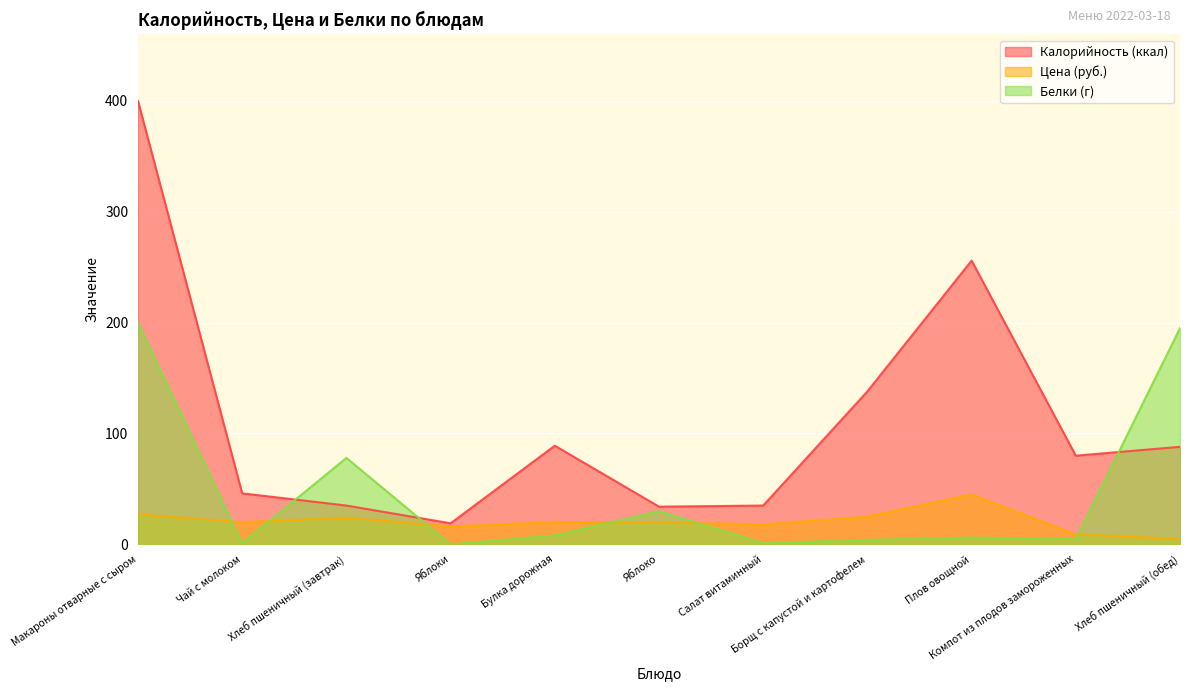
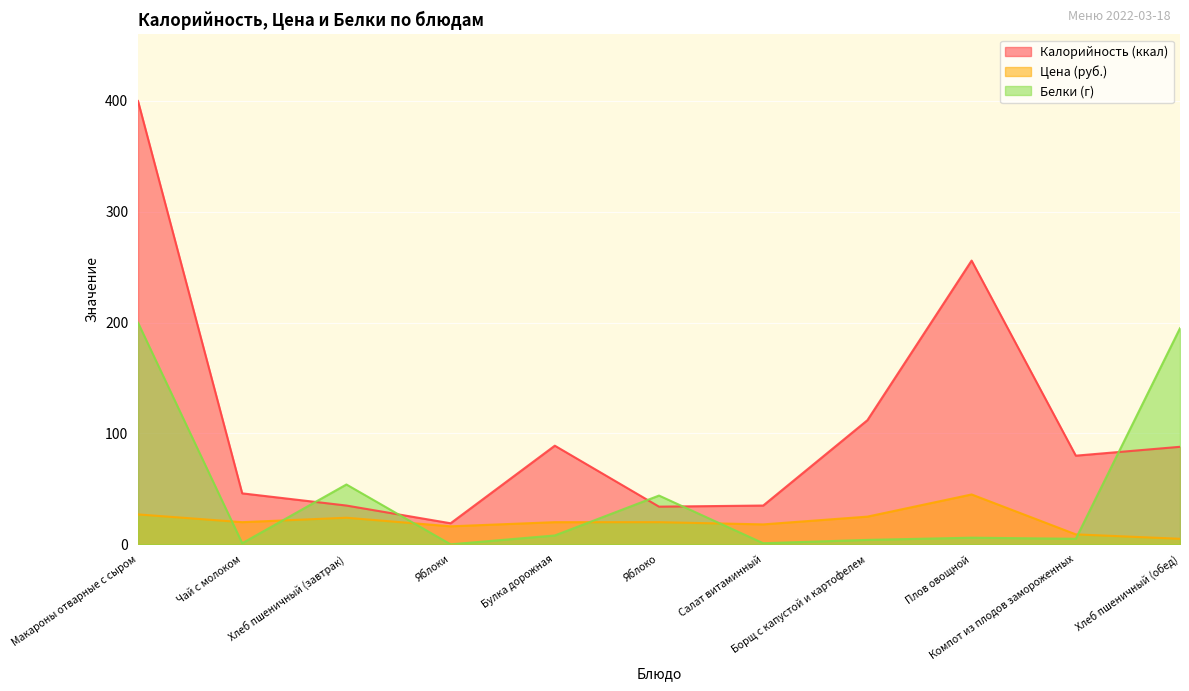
Белки (г), Хлеб пшеничный (завтрак): 78 -> 54
Белки (г), Яблоко: 30 -> 44
Калорийность (ккал), Борщ с капустой и картофелем: 138 -> 112
